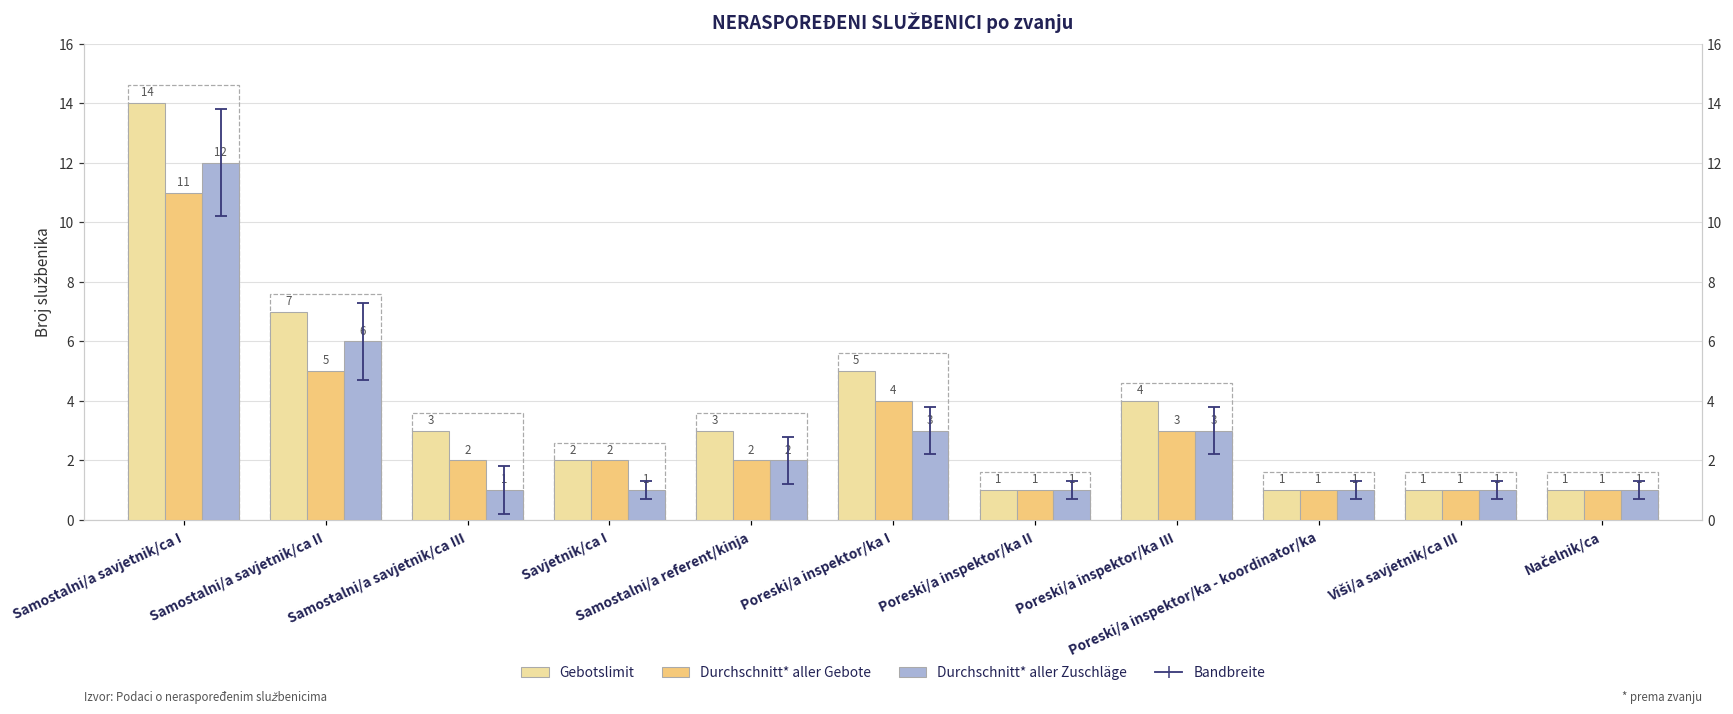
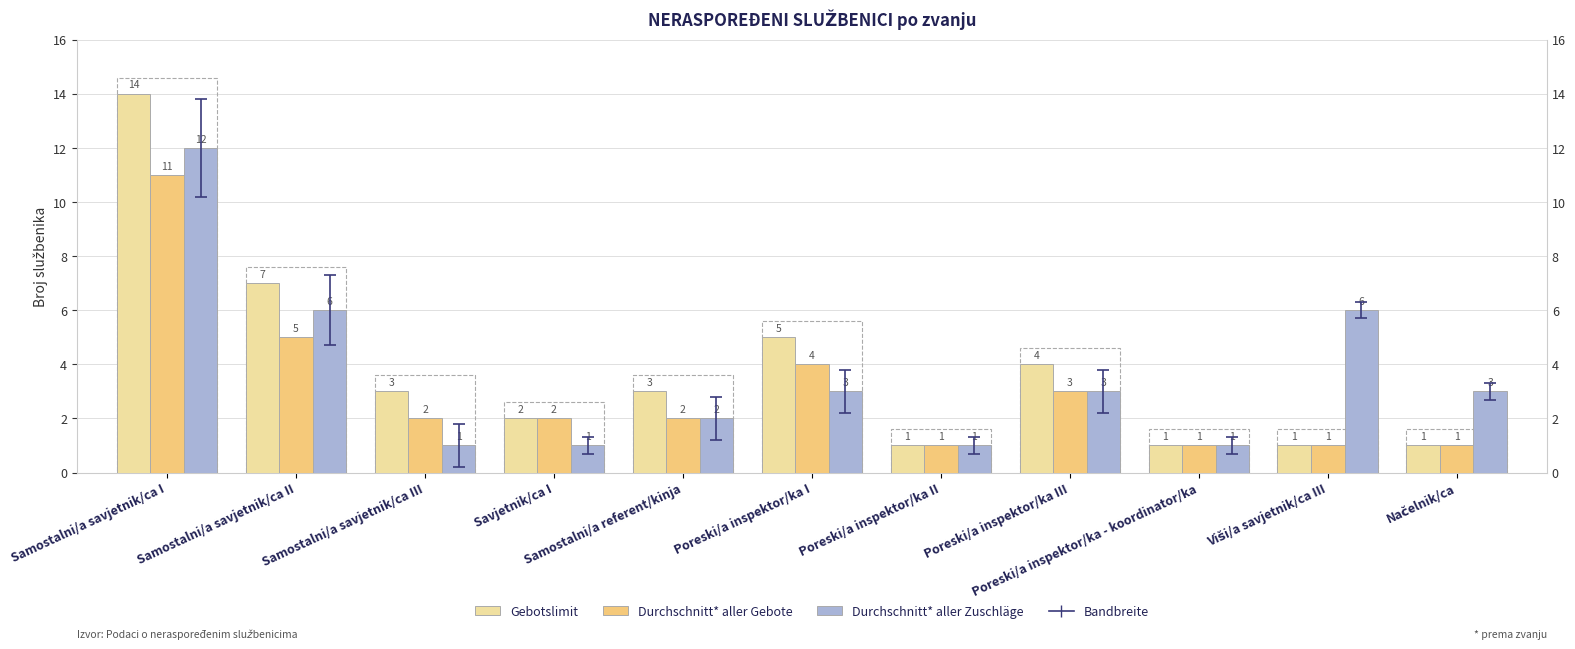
Durchschnitt* aller Zuschläge, Viši/a savjetnik/ca III: 1 -> 6
Durchschnitt* aller Zuschläge, Načelnik/ca: 1 -> 3
